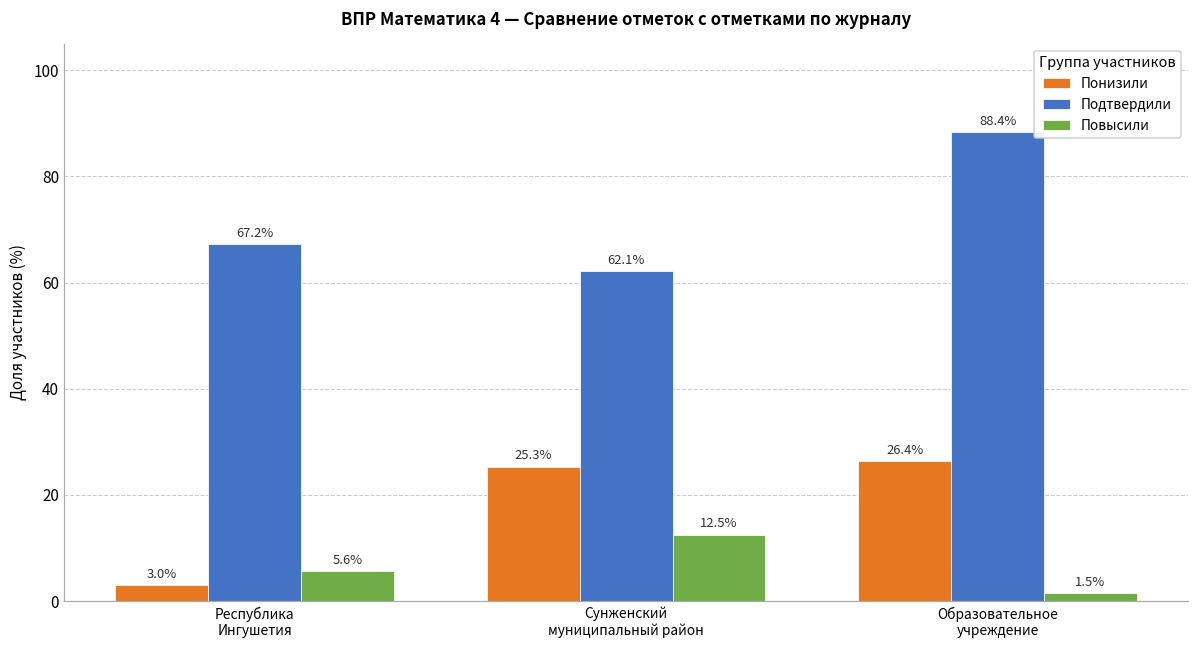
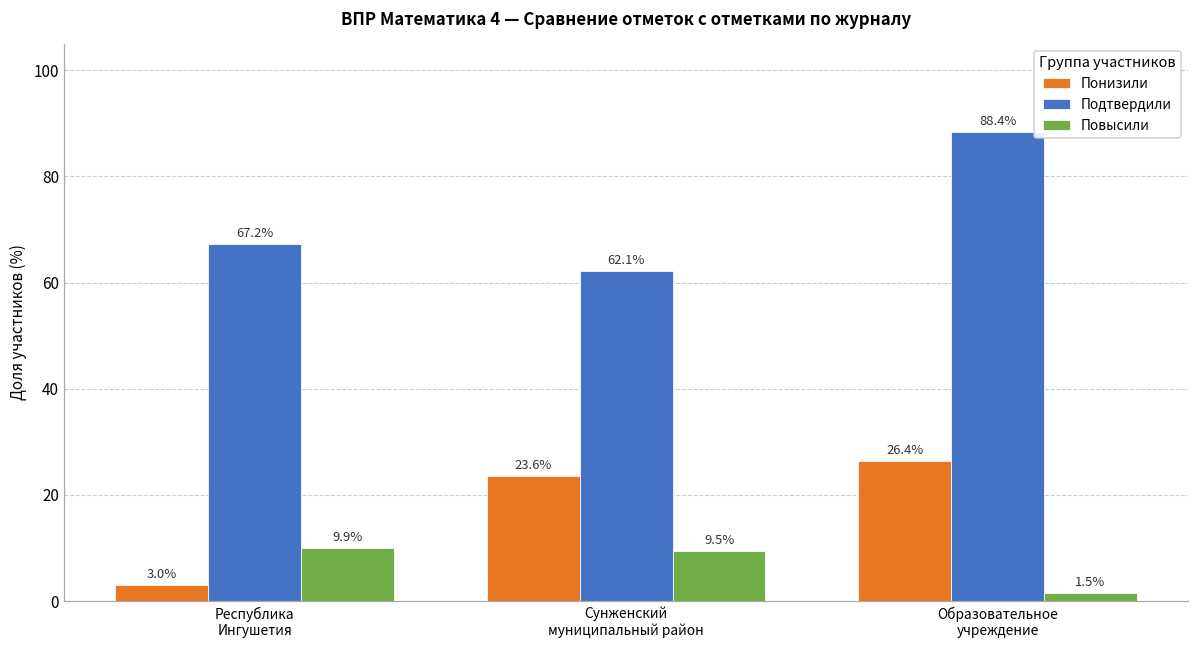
Повысили, Республика Ингушетия: 5.6% -> 9.9%
Понизили, Сунженский муниципальный район: 25.3% -> 23.6%
Повысили, Сунженский муниципальный район: 12.5% -> 9.5%
